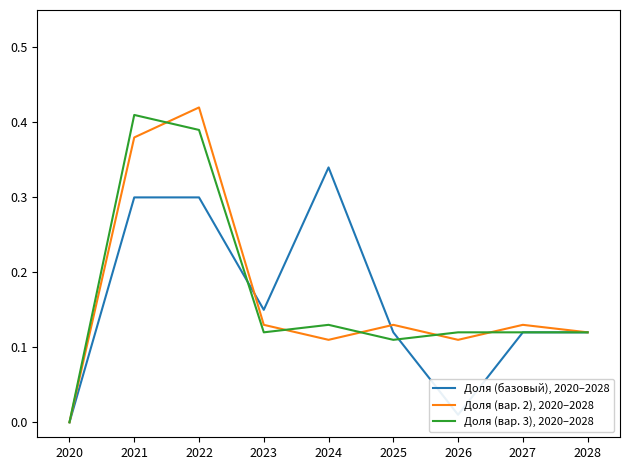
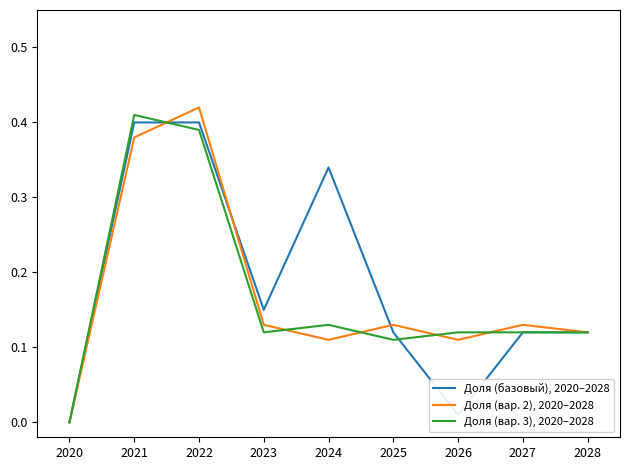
Доля (базовый), 2020–2028, 2021: 0.3 -> 0.4
Доля (базовый), 2020–2028, 2022: 0.3 -> 0.4
